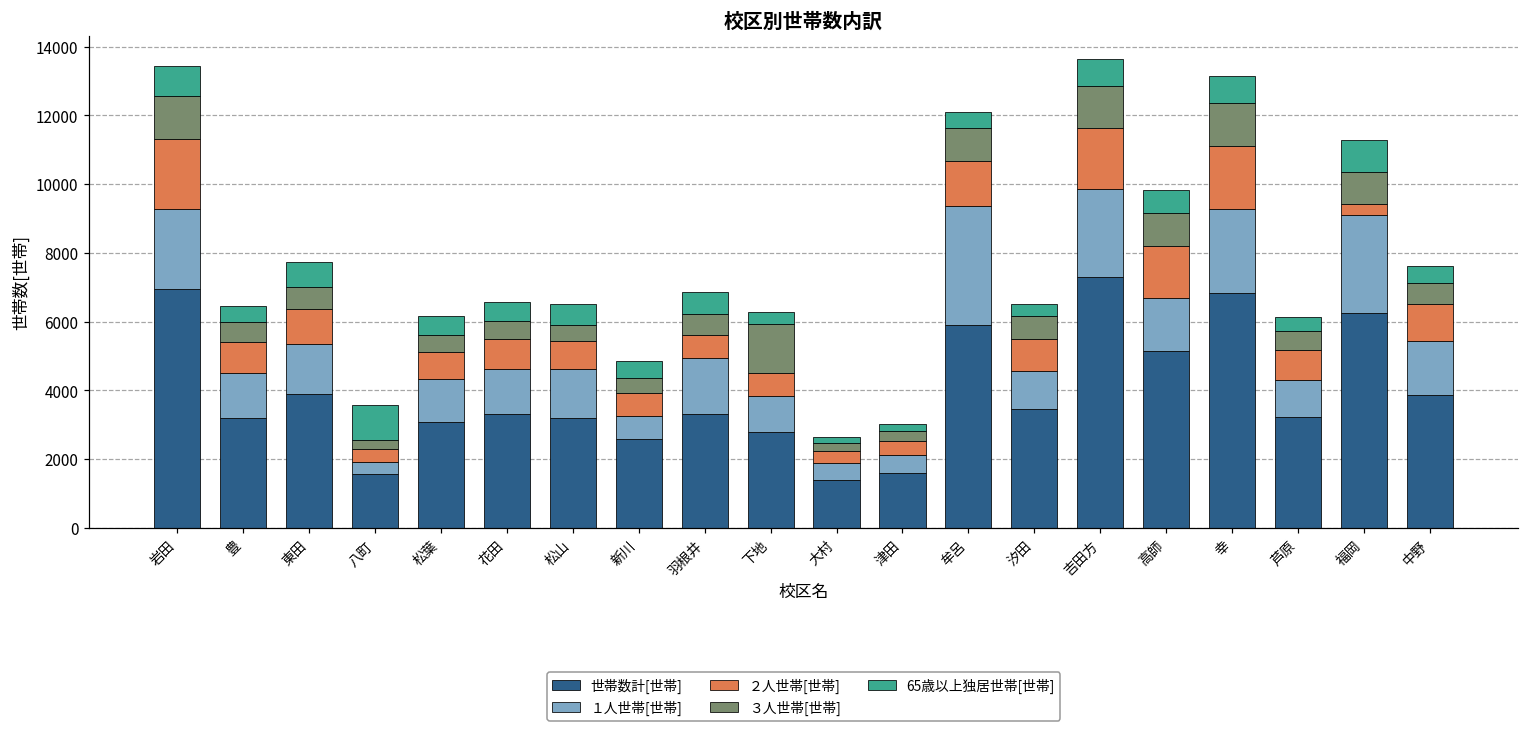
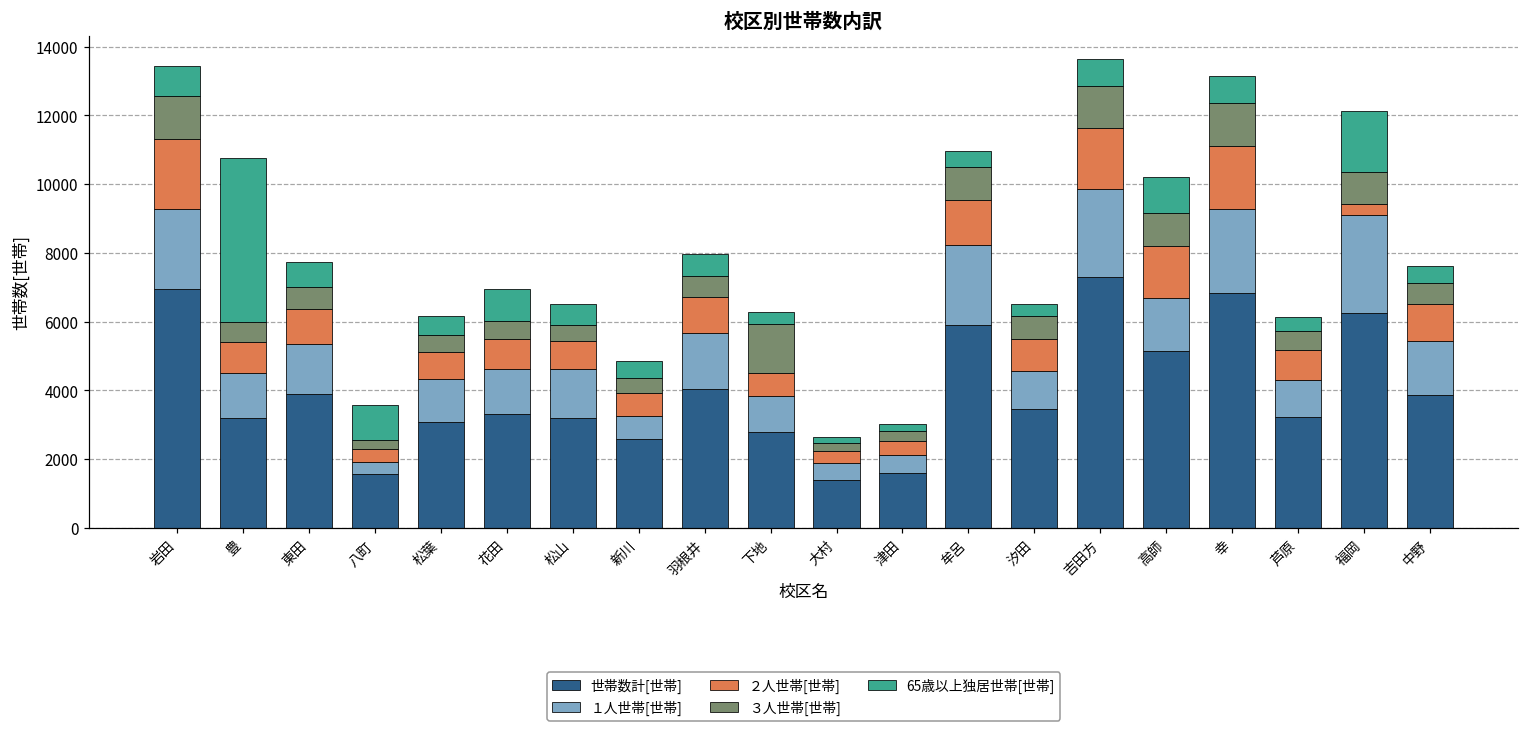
65歳以上独居世帯[世帯], 豊: 500 -> 4800
65歳以上独居世帯[世帯], 花田: 600 -> 1000
世帯数計[世帯], 羽根井: 3300 -> 4000
２人世帯[世帯], 羽根井: 700 -> 1000
１人世帯[世帯], 牟呂: 3500 -> 2300
65歳以上独居世帯[世帯], 高師: 700 -> 1000
65歳以上独居世帯[世帯], 福岡: 900 -> 1800
